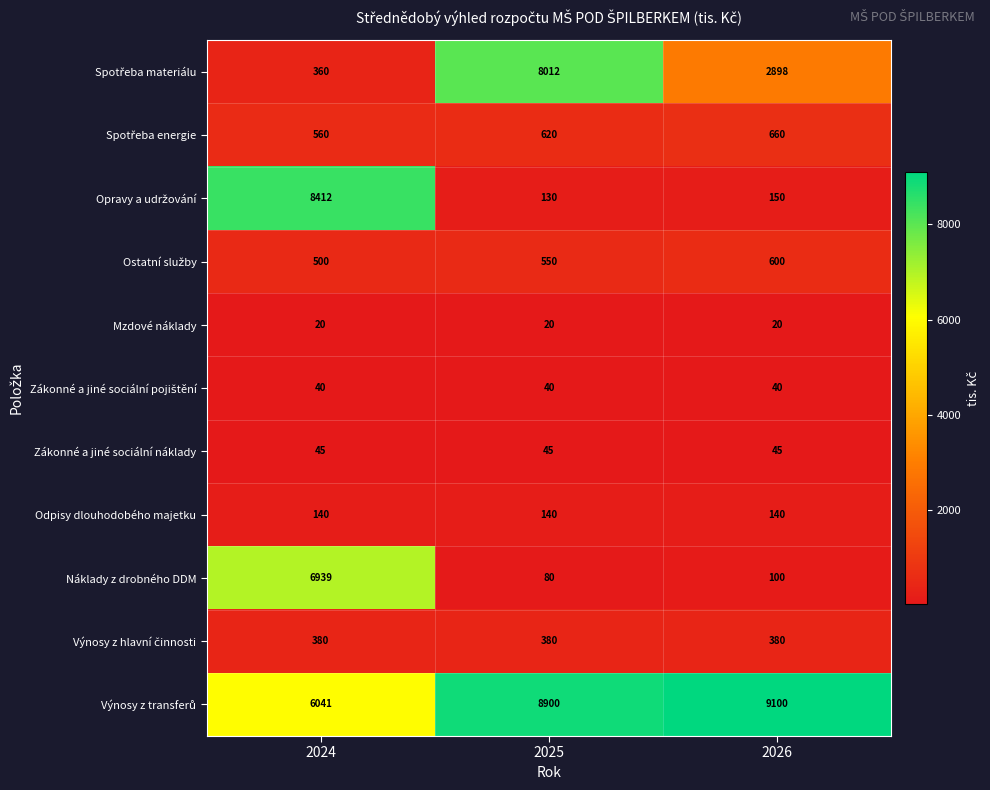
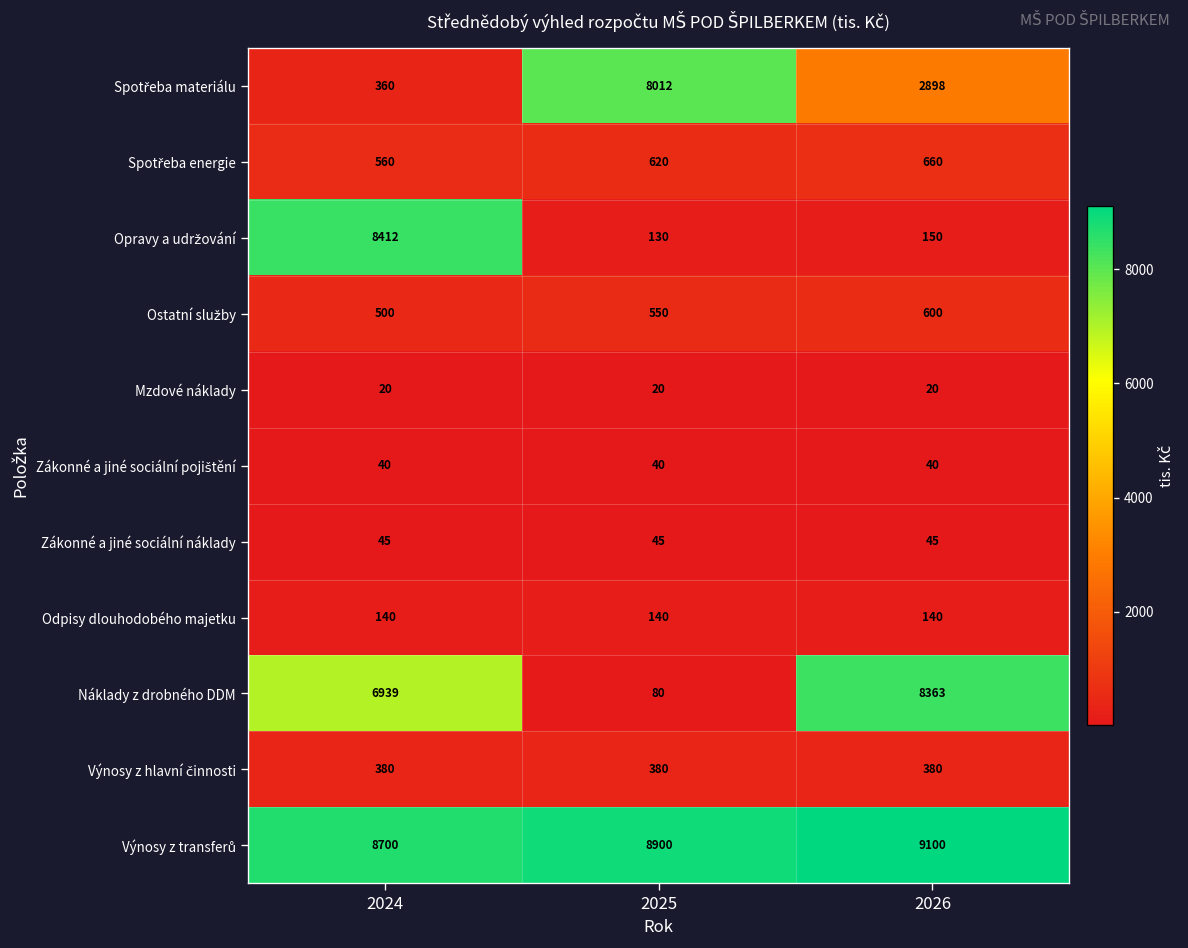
Náklady z drobného DDM, 2026: 100 -> 8363
Výnosy z transferů, 2024: 6041 -> 8700
